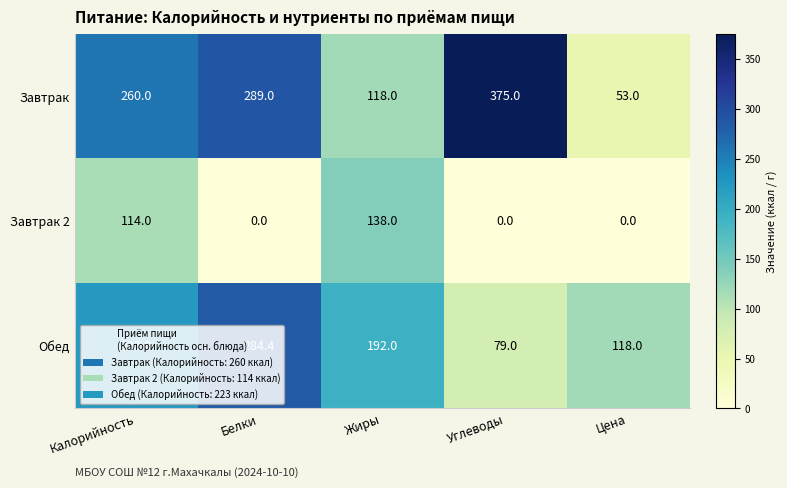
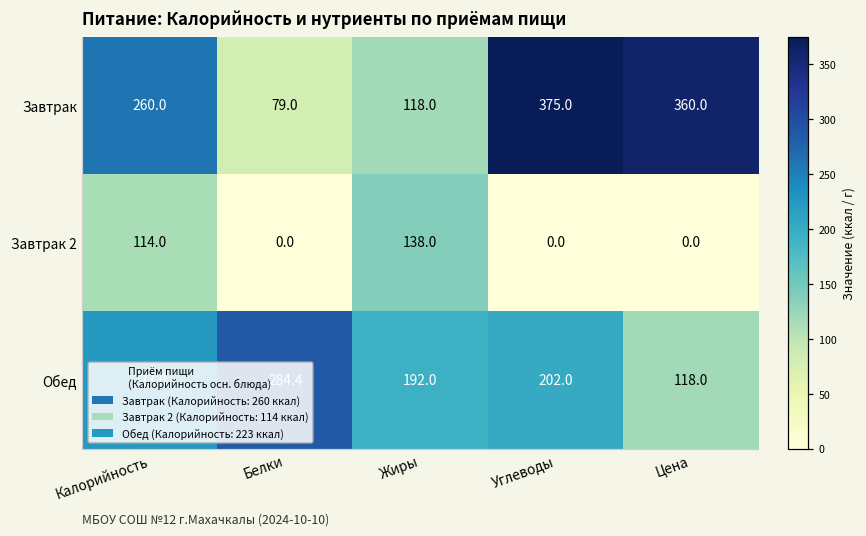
Завтрак, Белки: 289.0 -> 79.0
Завтрак, Цена: 53.0 -> 360.0
Обед, Углеводы: 79.0 -> 202.0
